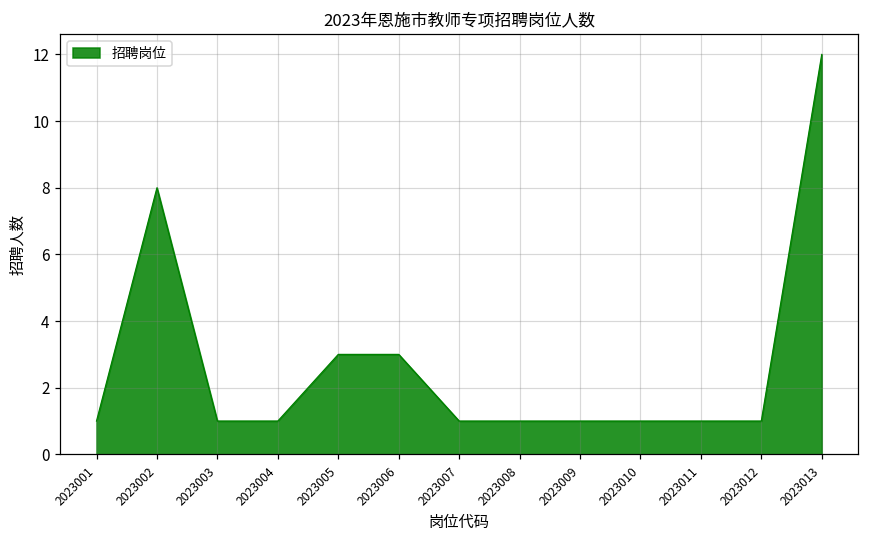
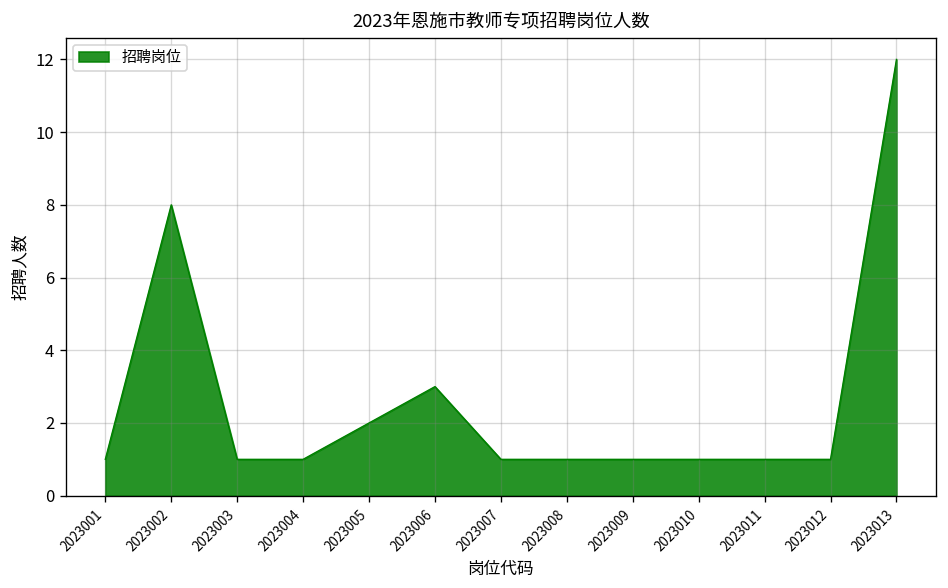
2023005: 3 -> 2
